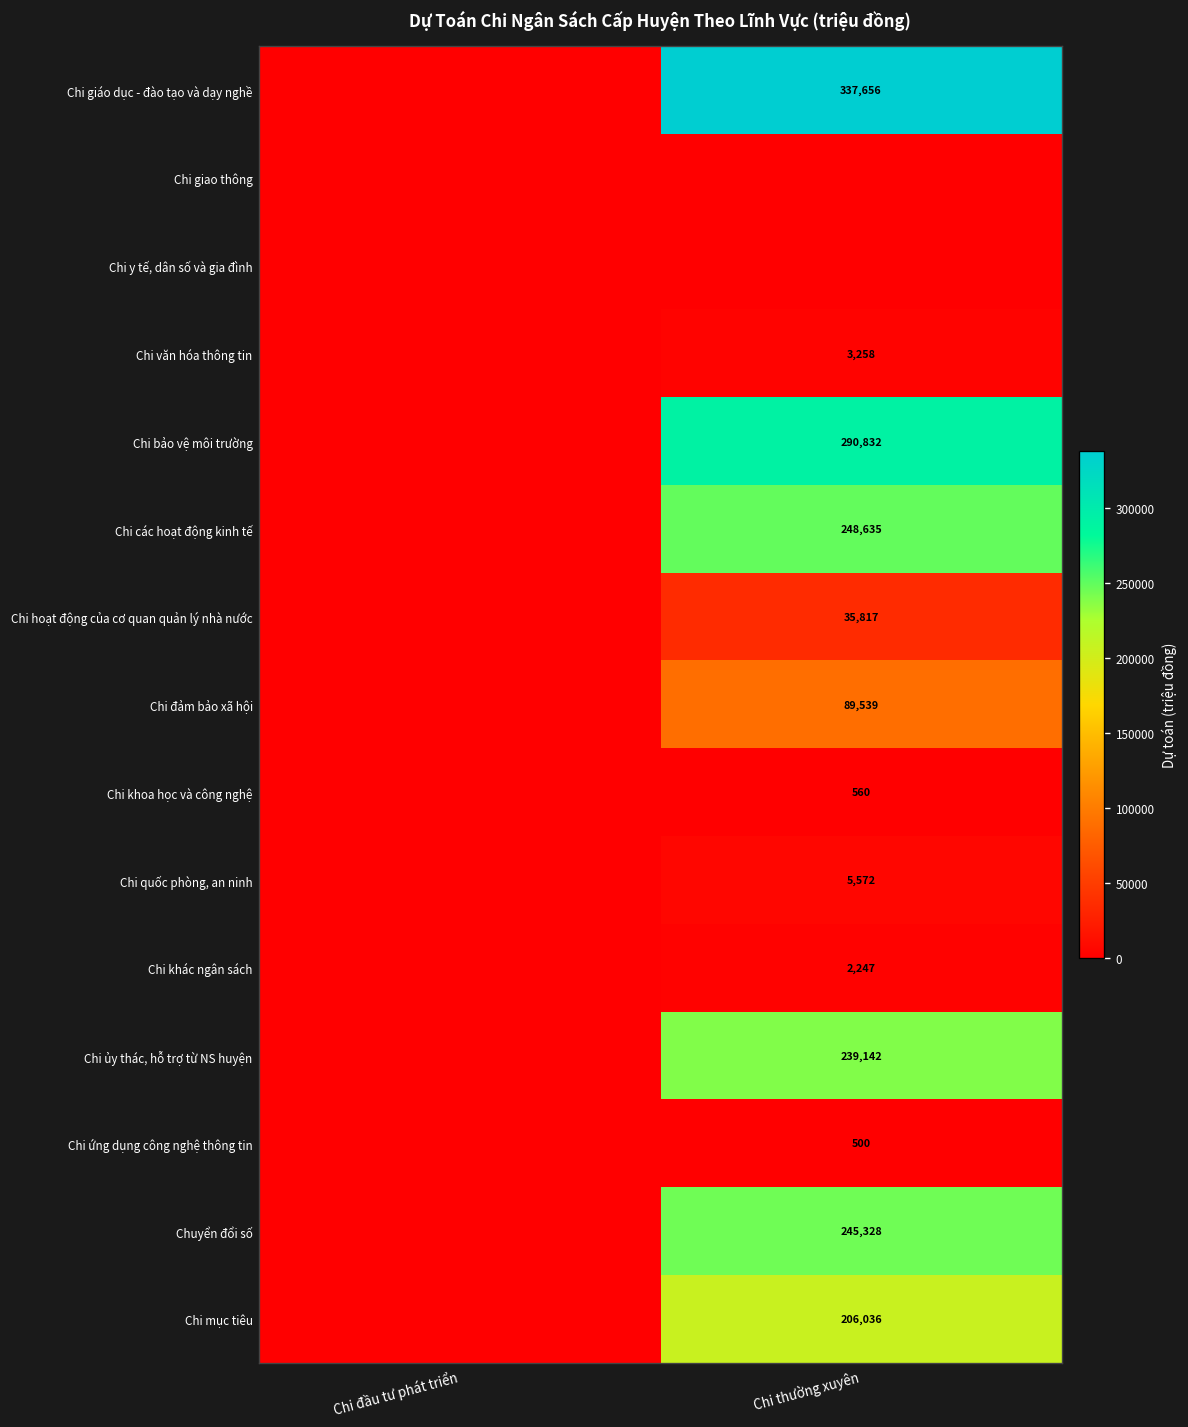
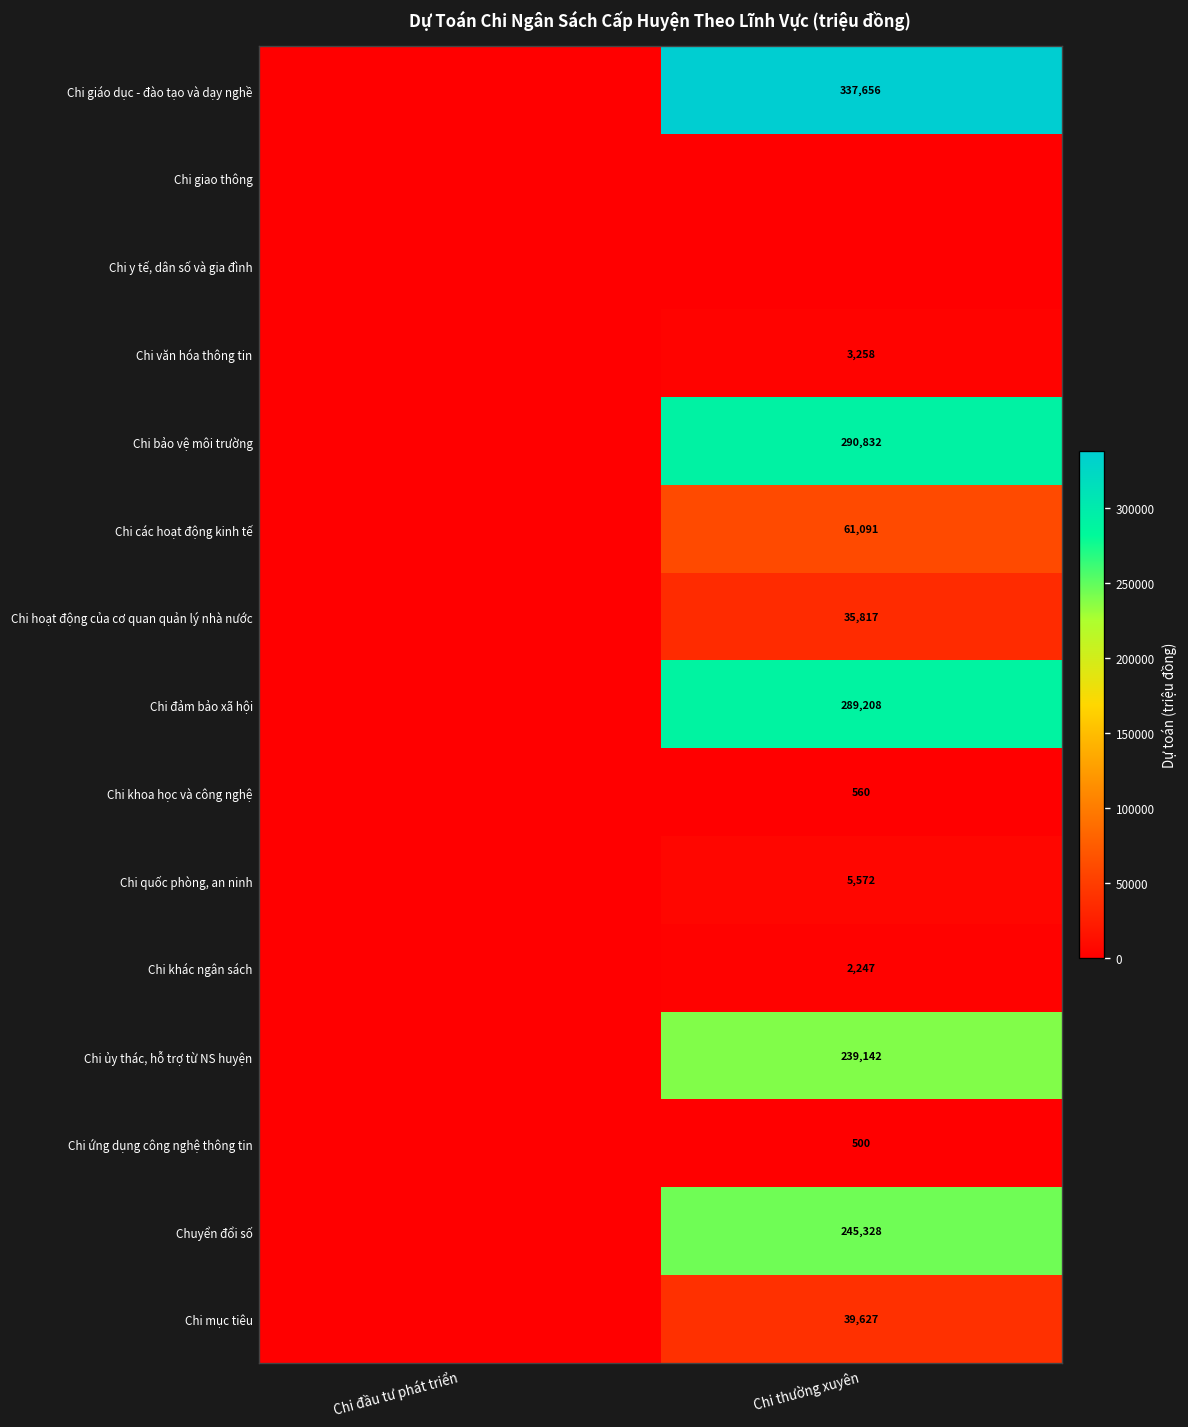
Chi các hoạt động kinh tế, Chi thường xuyên: 248,635 -> 61,091
Chi đảm bảo xã hội, Chi thường xuyên: 89,539 -> 289,208
Chi mục tiêu, Chi thường xuyên: 206,036 -> 39,627
